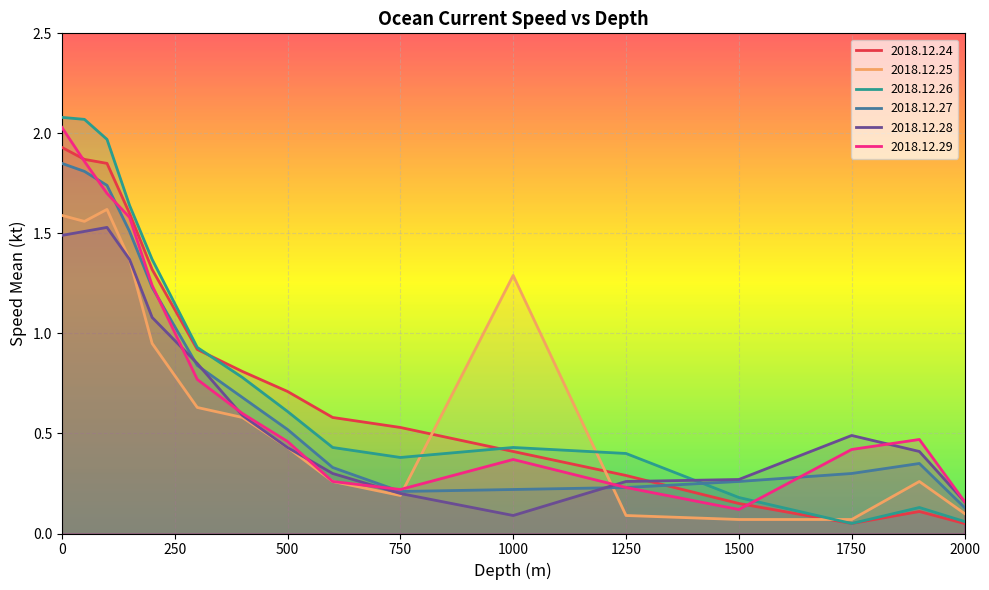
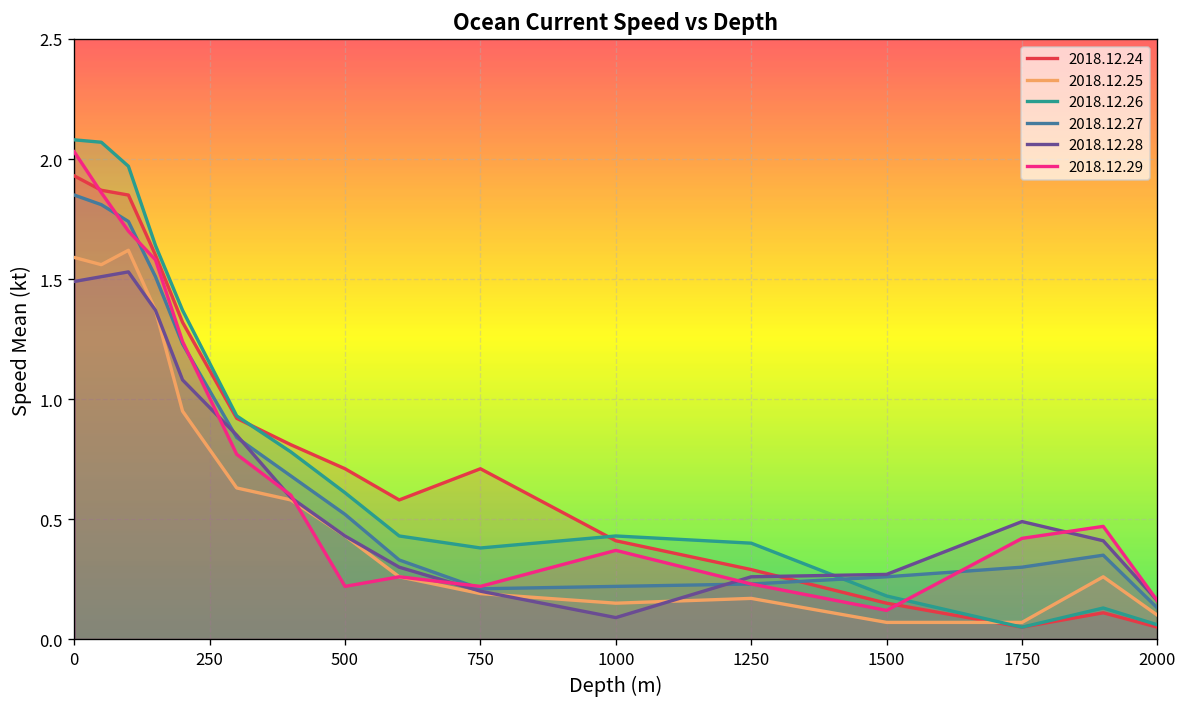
2018.12.29, 500: 0.46 -> 0.22
2018.12.24, 750: 0.53 -> 0.71
2018.12.25, 1000: 1.29 -> 0.15
2018.12.25, 1250: 0.09 -> 0.17
